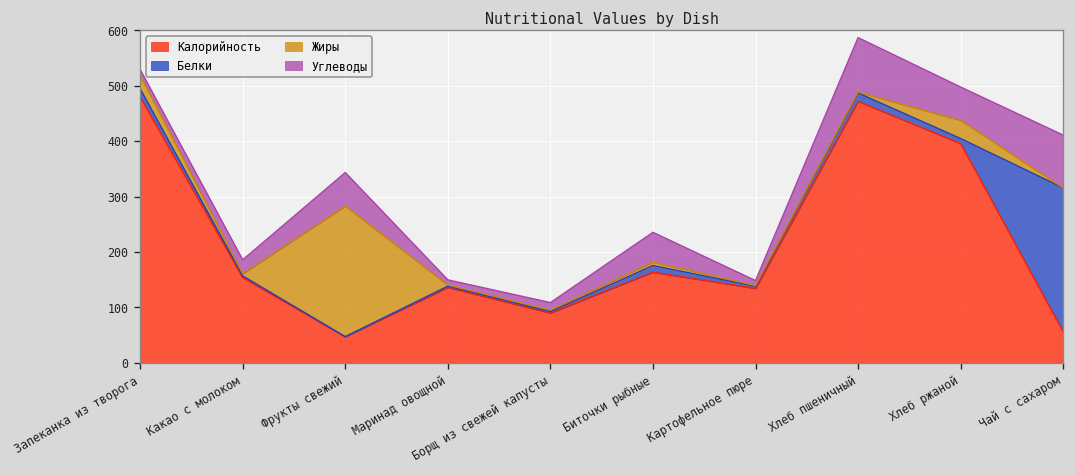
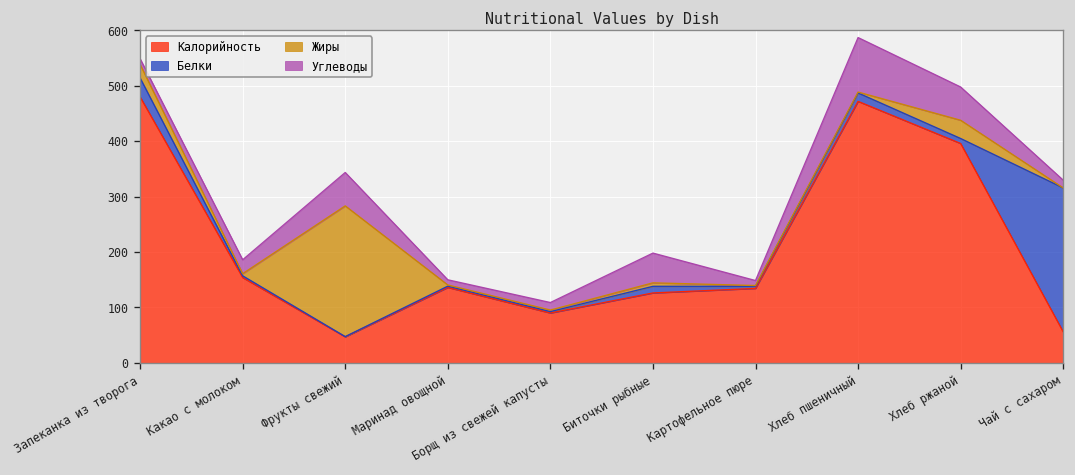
Белки, Запеканка из творога: 10 -> 30
Калорийность, Биточки рыбные: 160 -> 130
Углеводы, Чай с сахаром: 100 -> 10
